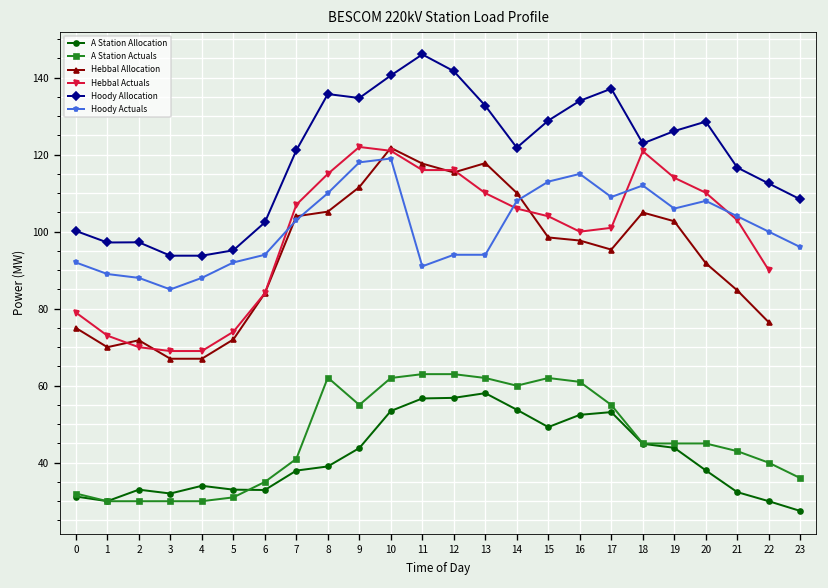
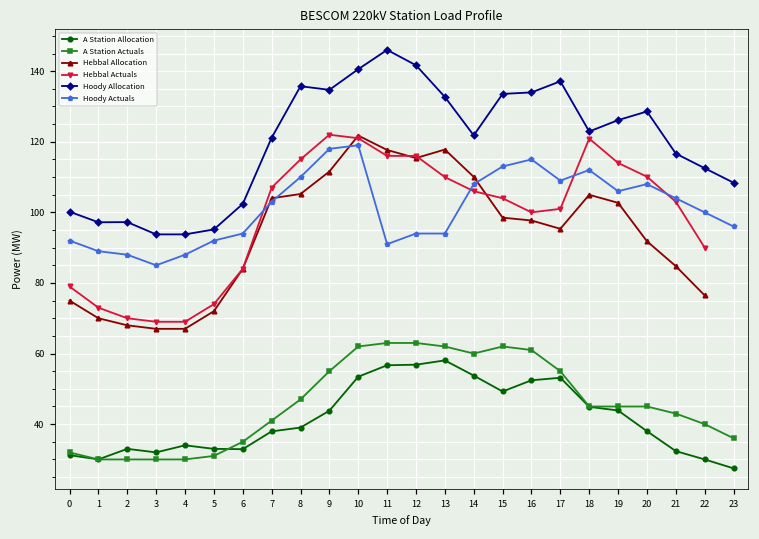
Hebbal Allocation, 2: 72 -> 68
A Station Actuals, 8: 62 -> 47
Hoody Allocation, 15: 129 -> 134
